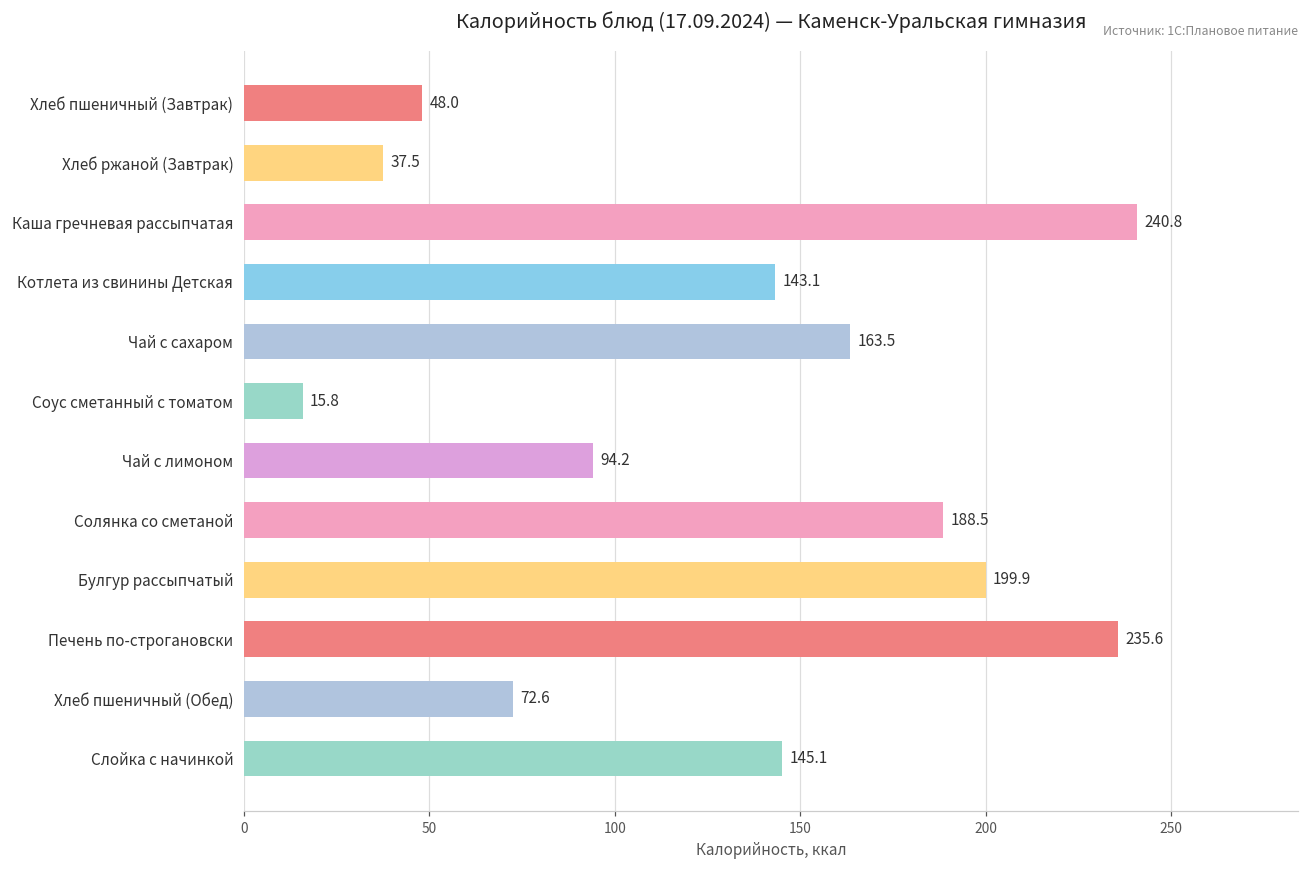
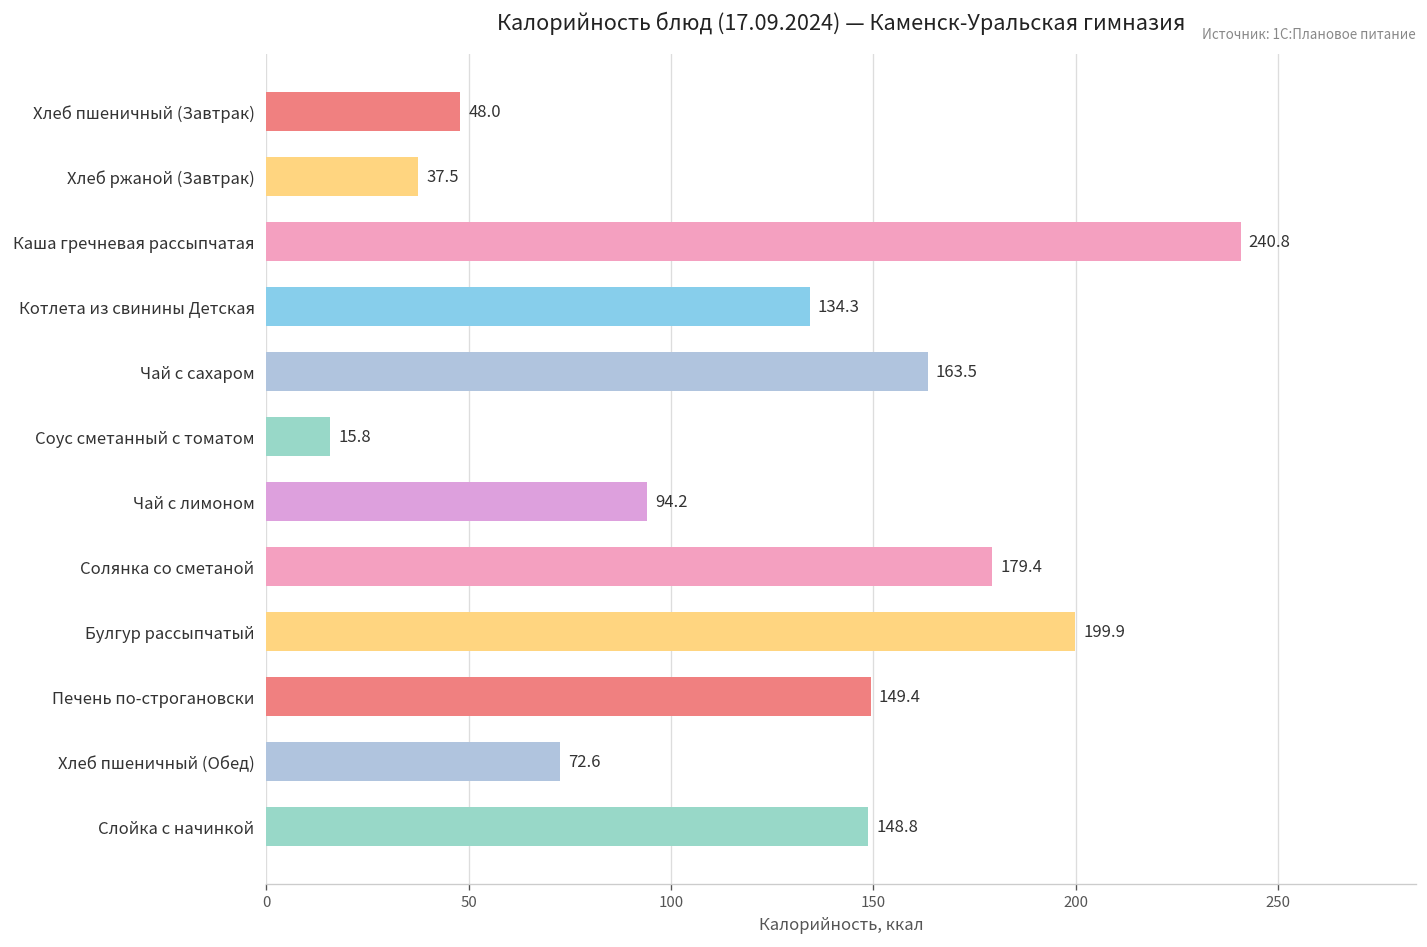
Котлета из свинины Детская: 143.1 -> 134.3
Солянка со сметаной: 188.5 -> 179.4
Печень по-строгановски: 235.6 -> 149.4
Слойка с начинкой: 145.1 -> 148.8
